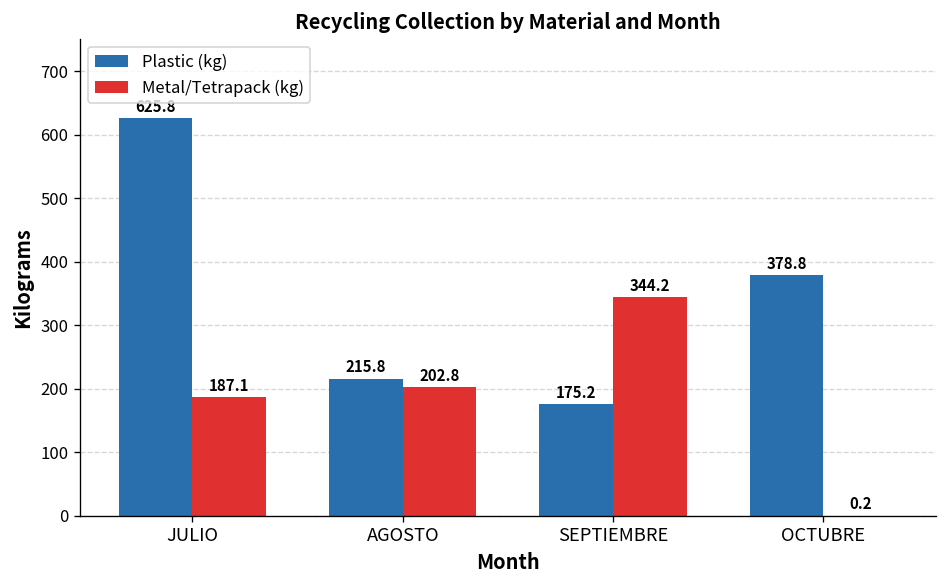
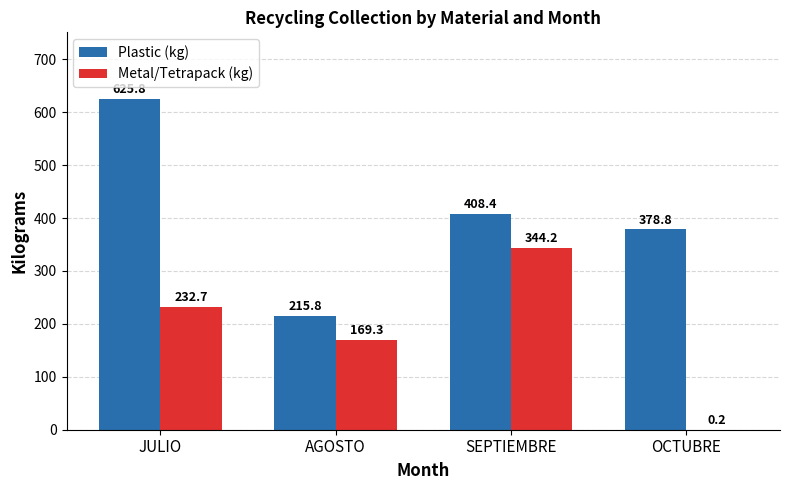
Metal/Tetrapack (kg), JULIO: 187.1 -> 232.7
Metal/Tetrapack (kg), AGOSTO: 202.8 -> 169.3
Plastic (kg), SEPTIEMBRE: 175.2 -> 408.4
